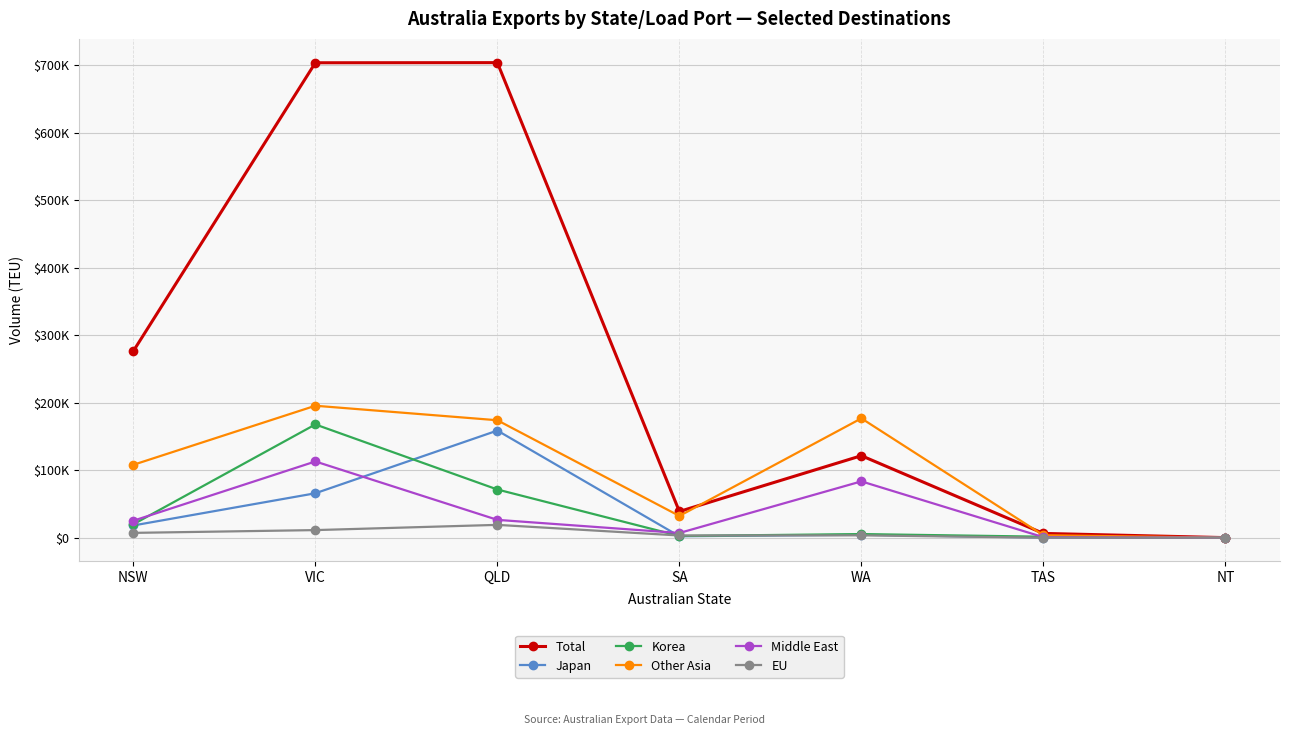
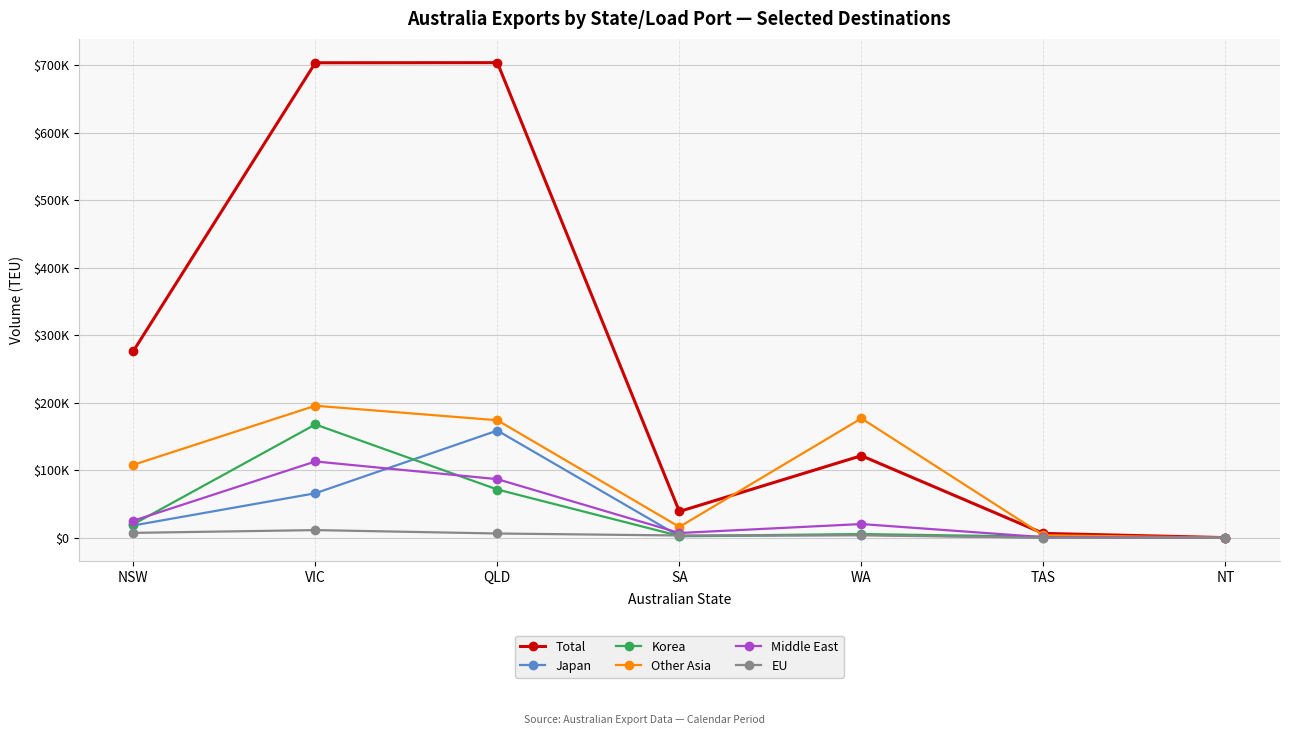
Middle East, QLD: $30000 -> $90000
EU, QLD: $20000 -> $10000
Other Asia, SA: $30000 -> $20000
Middle East, WA: $80000 -> $20000
